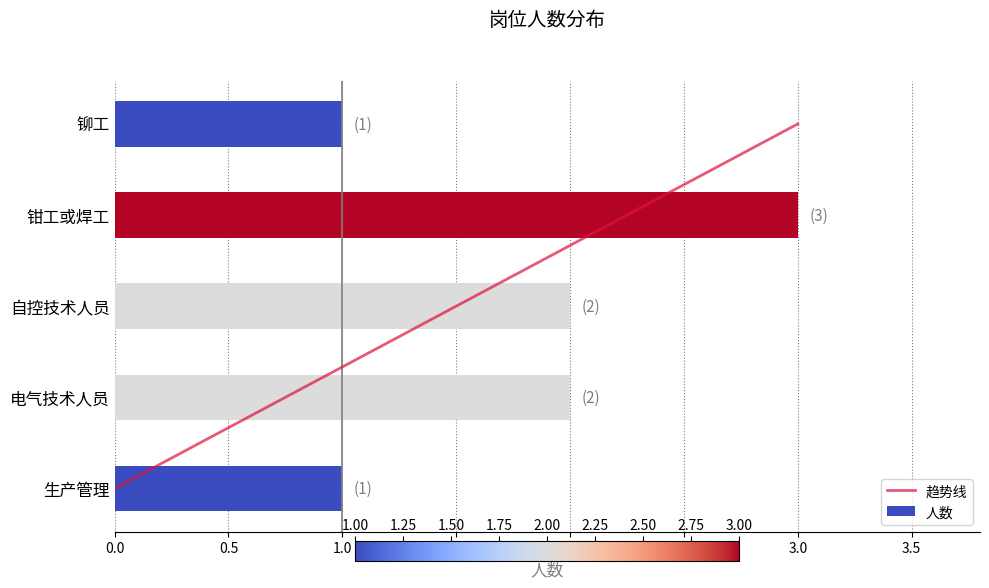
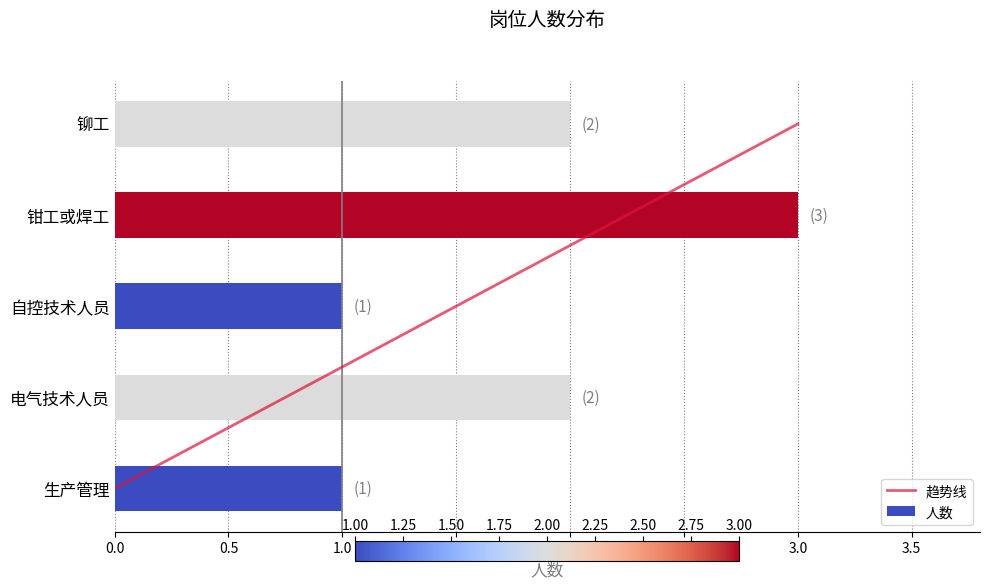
人数, 铆工: (1) -> (2)
人数, 自控技术人员: (2) -> (1)
